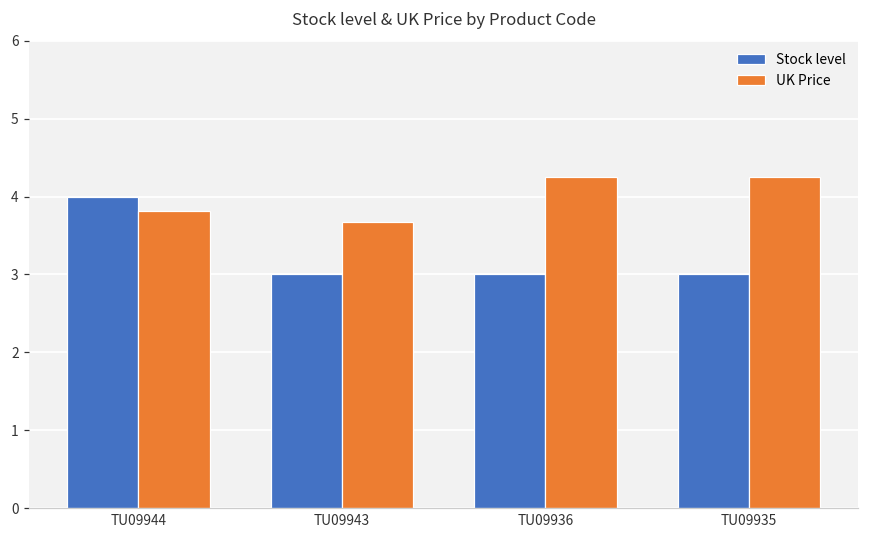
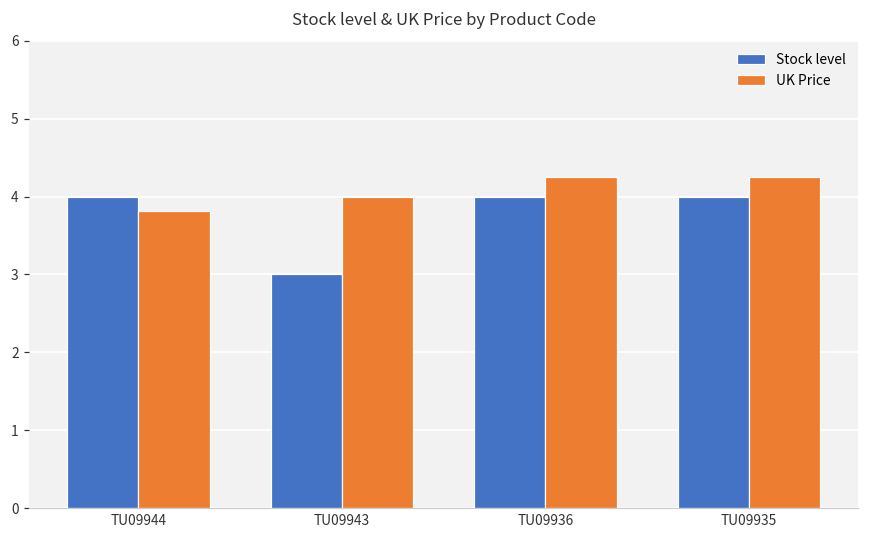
UK Price, TU09943: 3.7 -> 4.0
Stock level, TU09936: 3 -> 4
Stock level, TU09935: 3 -> 4
